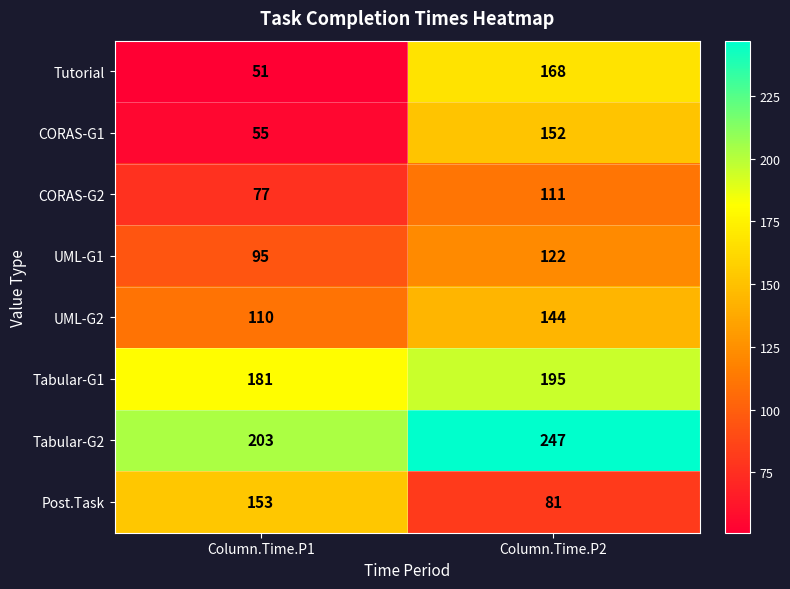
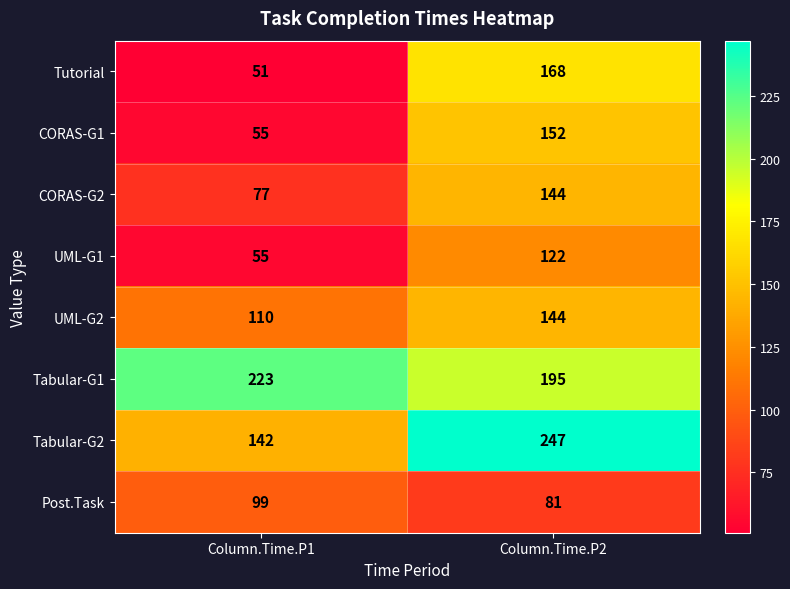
CORAS-G2, Column.Time.P2: 111 -> 144
UML-G1, Column.Time.P1: 95 -> 55
Tabular-G1, Column.Time.P1: 181 -> 223
Tabular-G2, Column.Time.P1: 203 -> 142
Post.Task, Column.Time.P1: 153 -> 99
